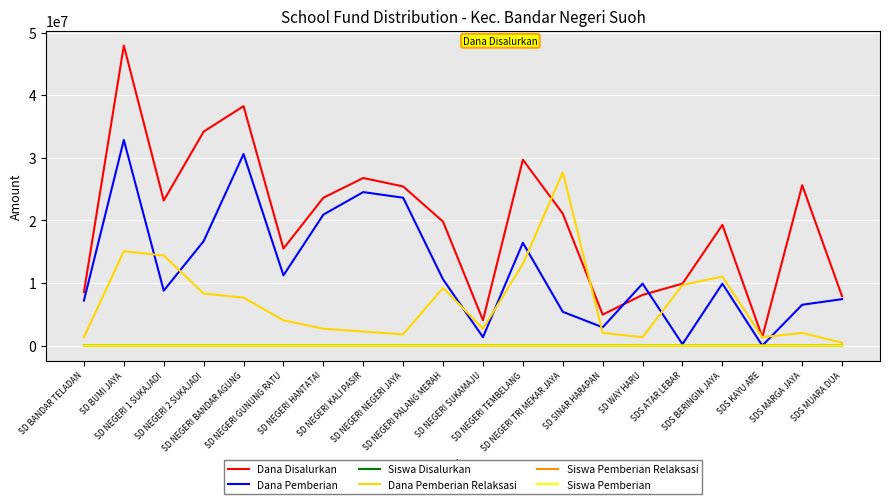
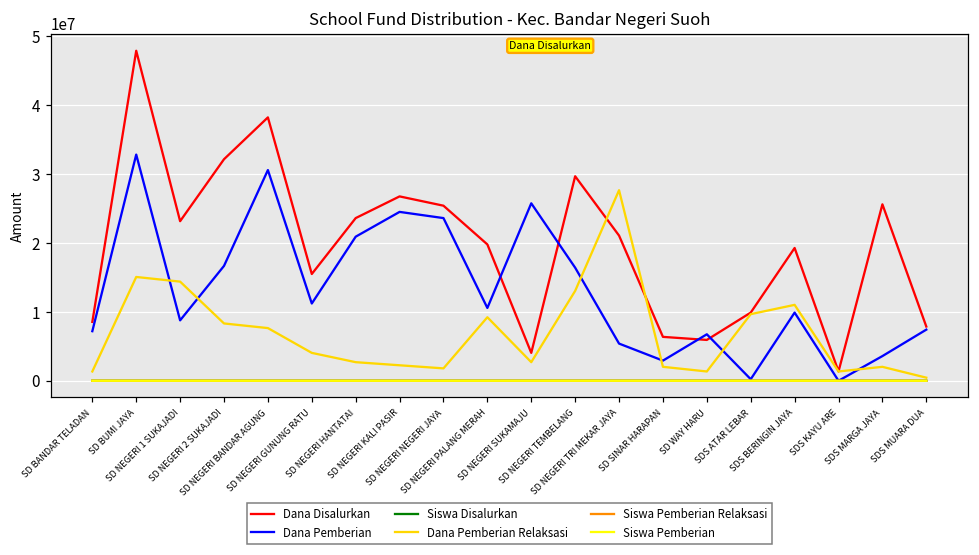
Dana Disalurkan, SD NEGERI 2 SUKAJADI: 34000000 -> 32000000
Dana Pemberian, SD NEGERI SUKAMAJU: 1000000 -> 26000000
Dana Disalurkan, SD SINAR HARAPAN: 5000000 -> 6000000
Dana Disalurkan, SD WAY HARU: 8000000 -> 6000000
Dana Pemberian, SD WAY HARU: 10000000 -> 7000000
Dana Pemberian, SDS MARGA JAYA: 7000000 -> 4000000
